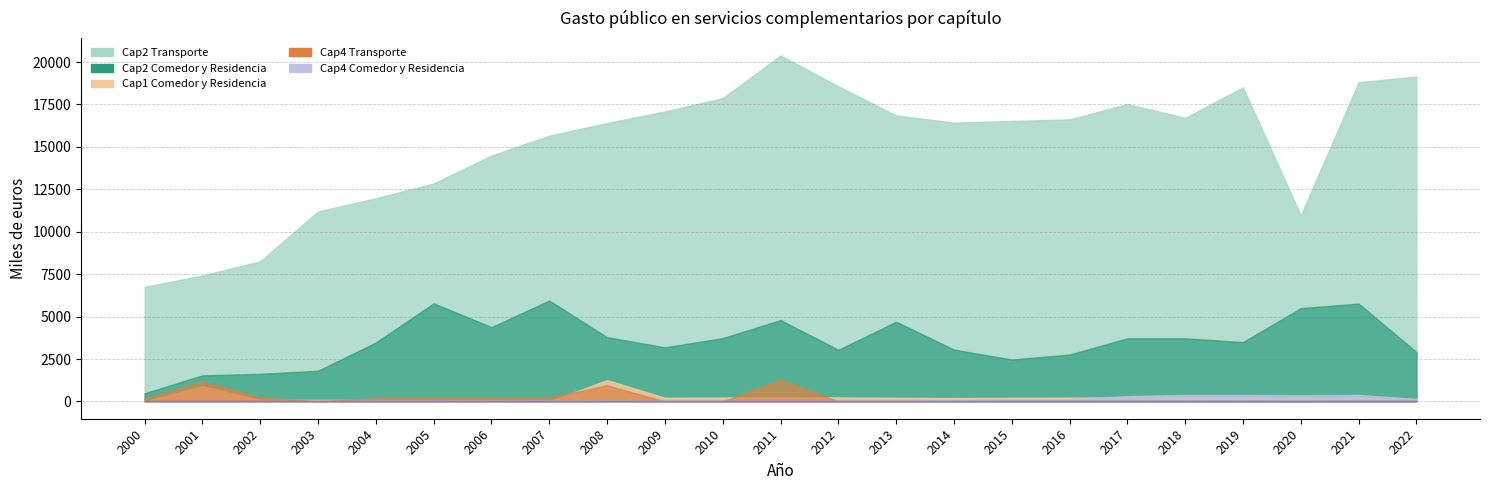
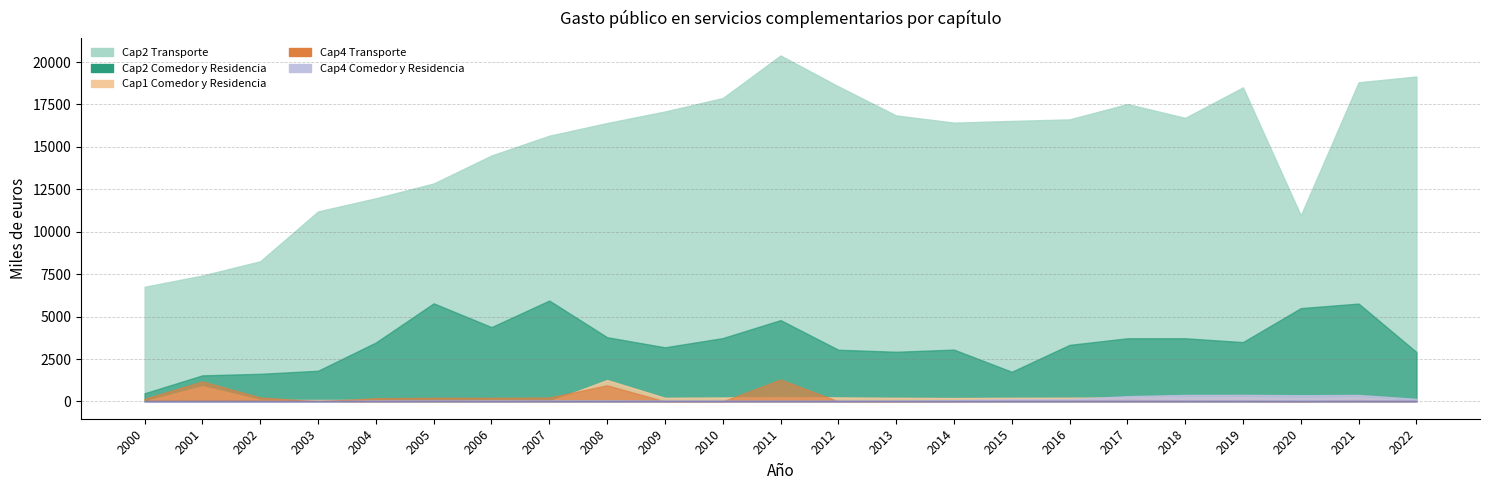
Cap2 Comedor y Residencia, 2013: 4700 -> 2900
Cap2 Comedor y Residencia, 2015: 2500 -> 1700
Cap2 Comedor y Residencia, 2016: 2800 -> 3300
